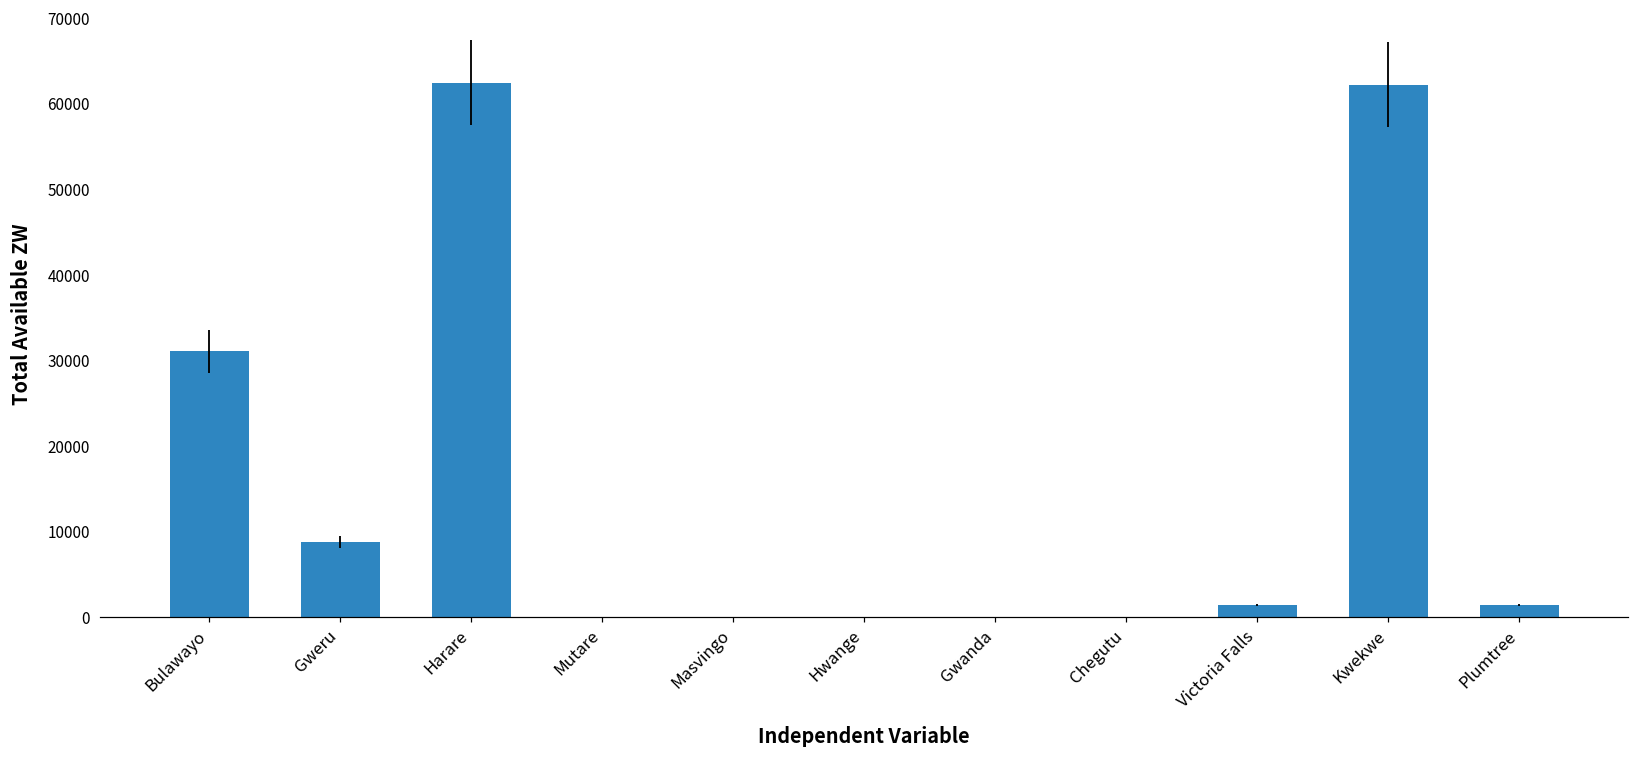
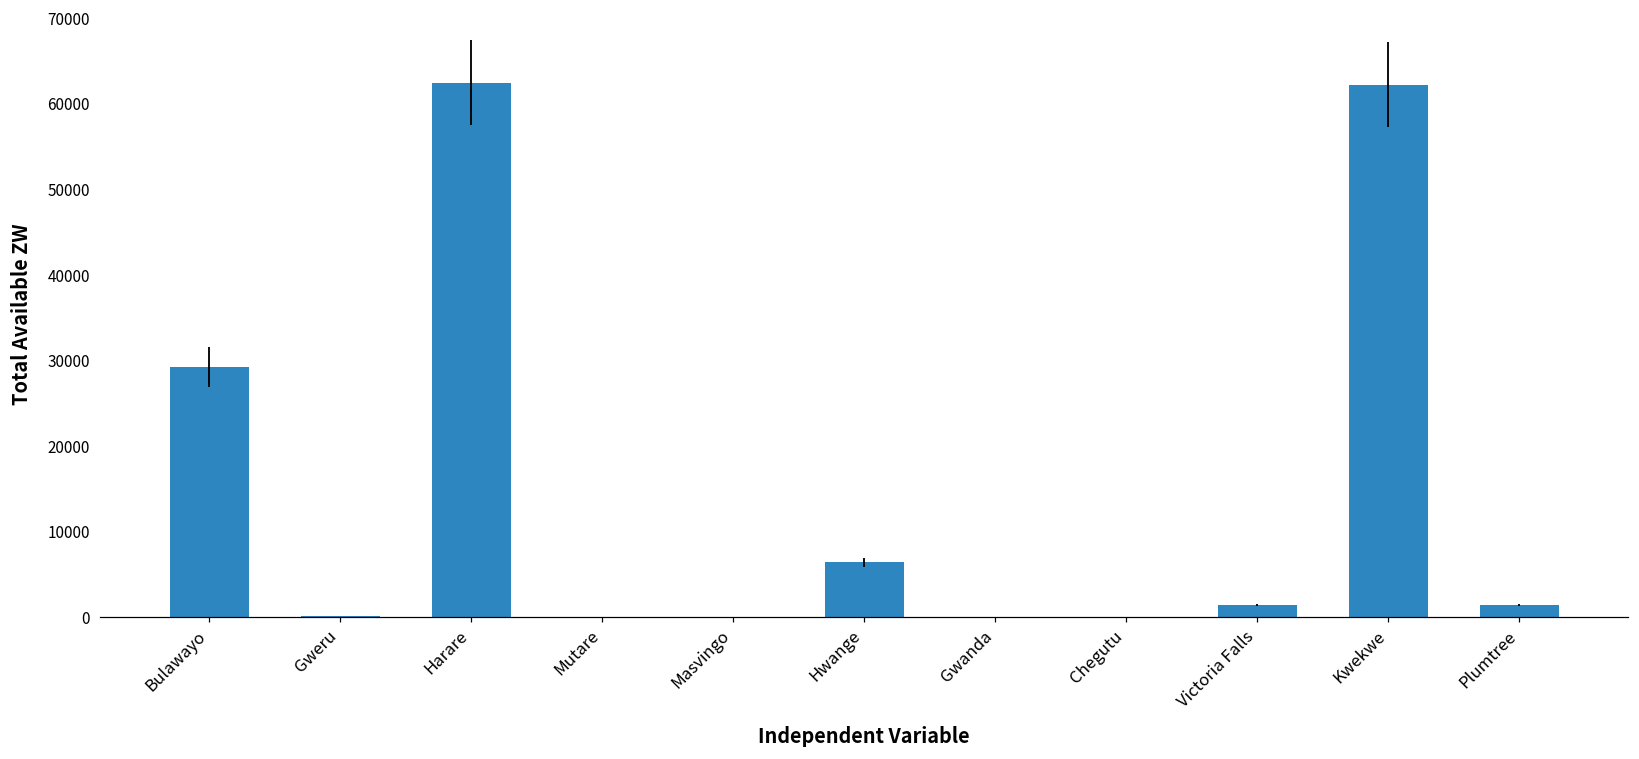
Bulawayo: 31000 -> 29000
Gweru: 9000 -> 0
Hwange: 0 -> 6000
